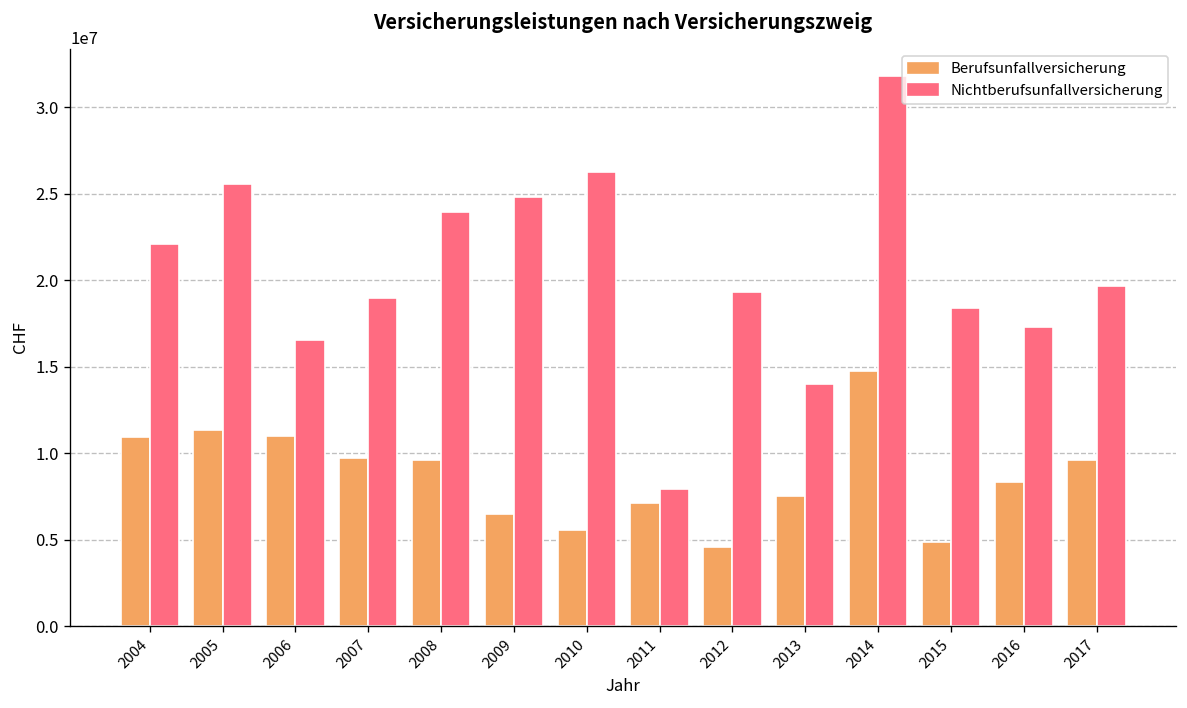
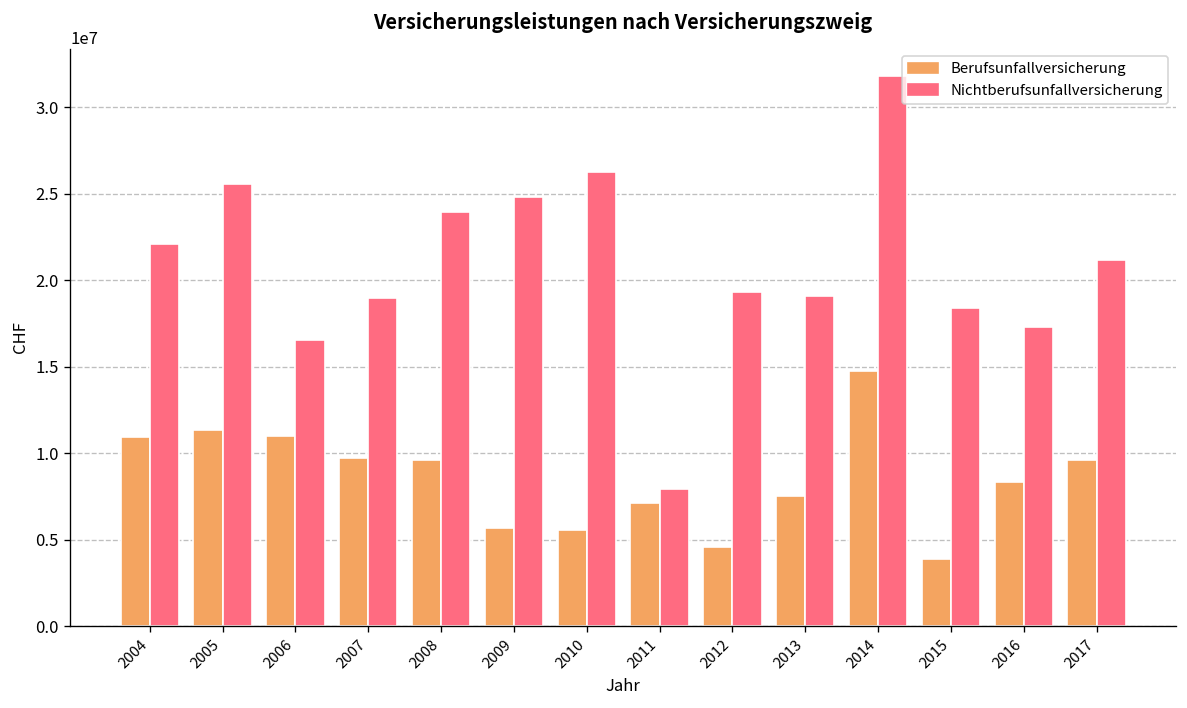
Berufsunfallversicherung, 2009: 6500000 -> 5700000
Nichtberufsunfallversicherung, 2013: 14000000 -> 19100000
Berufsunfallversicherung, 2015: 4800000 -> 3900000
Nichtberufsunfallversicherung, 2017: 19700000 -> 21200000
